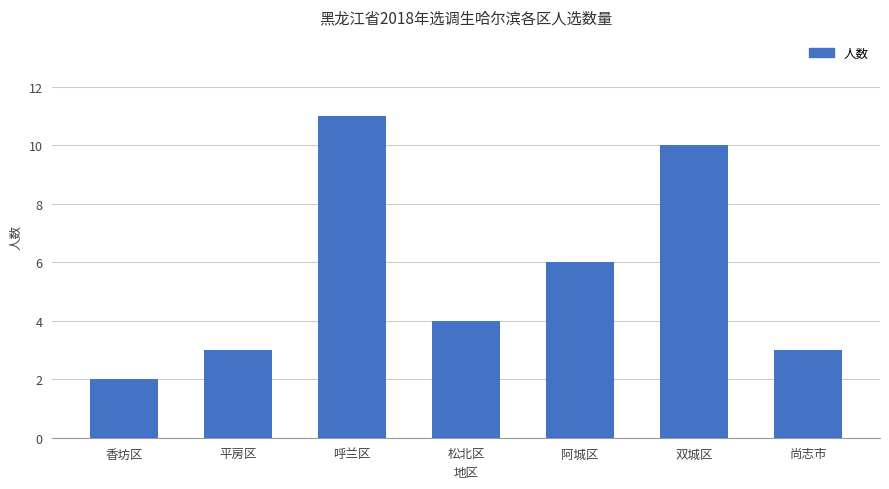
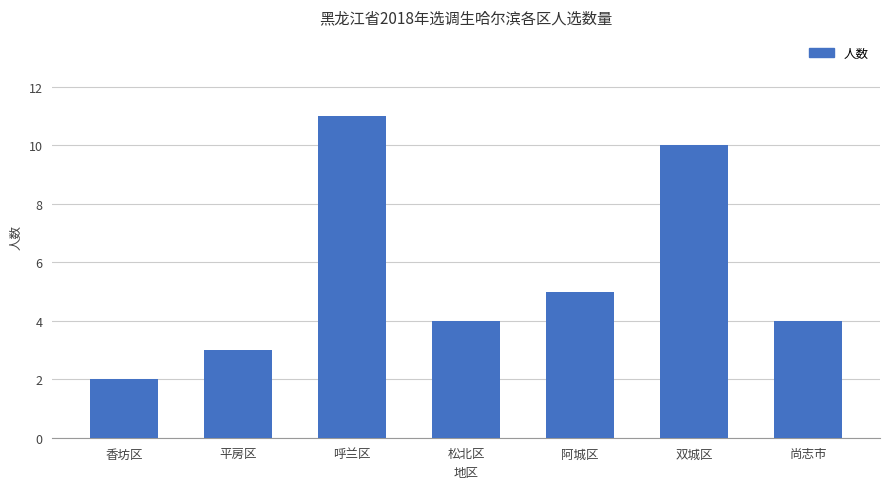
阿城区: 6 -> 5
尚志市: 3 -> 4
